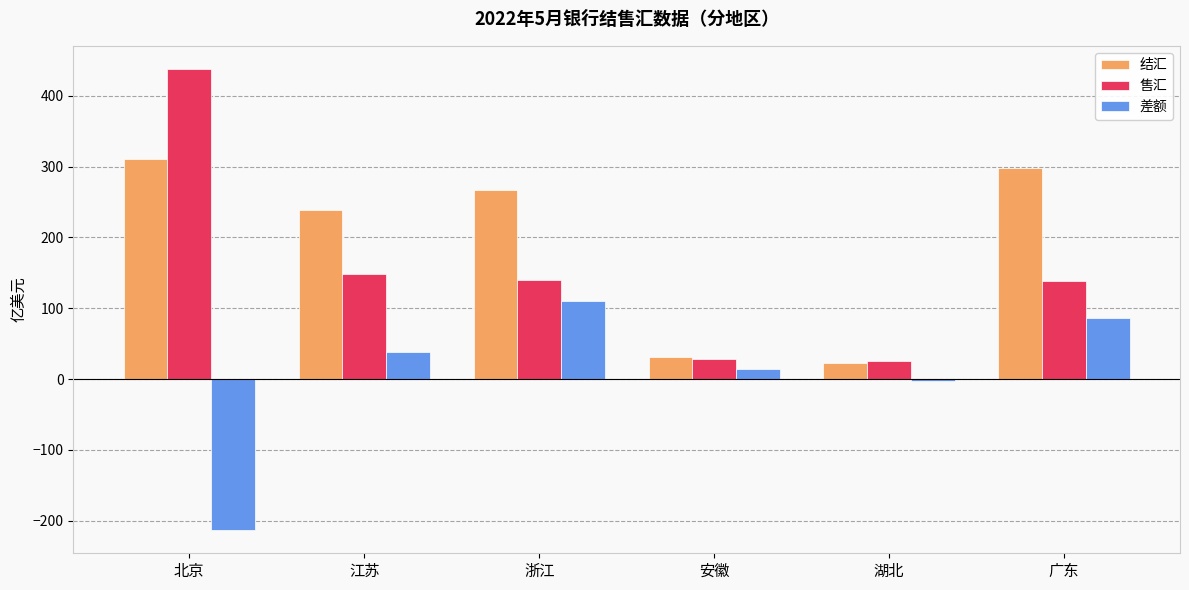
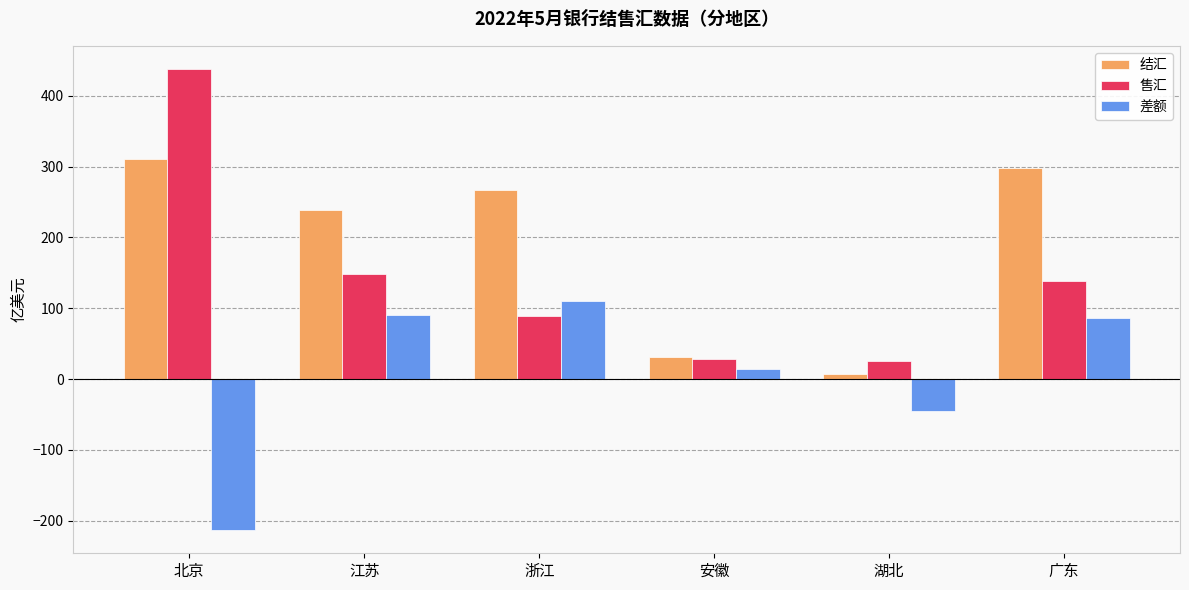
差额, 江苏: 40 -> 90
售汇, 浙江: 140 -> 90
结汇, 湖北: 20 -> 10
差额, 湖北: 0 -> -40
